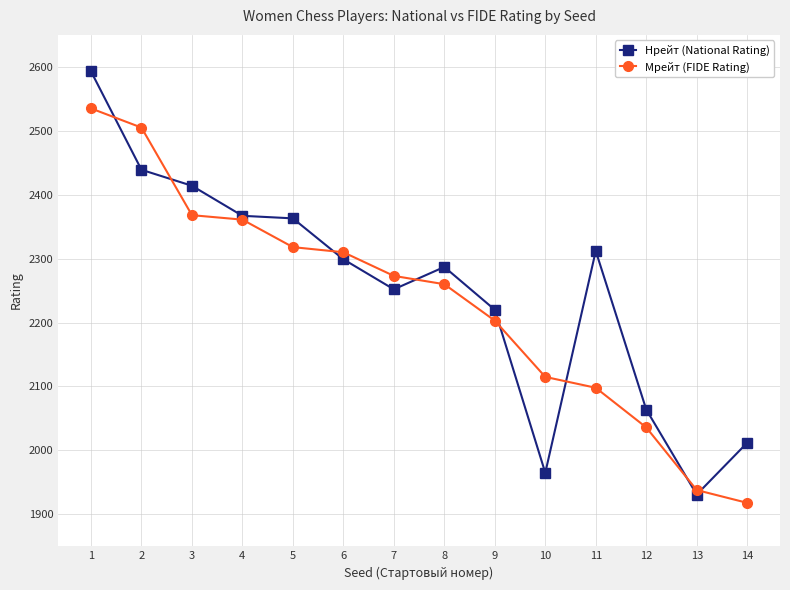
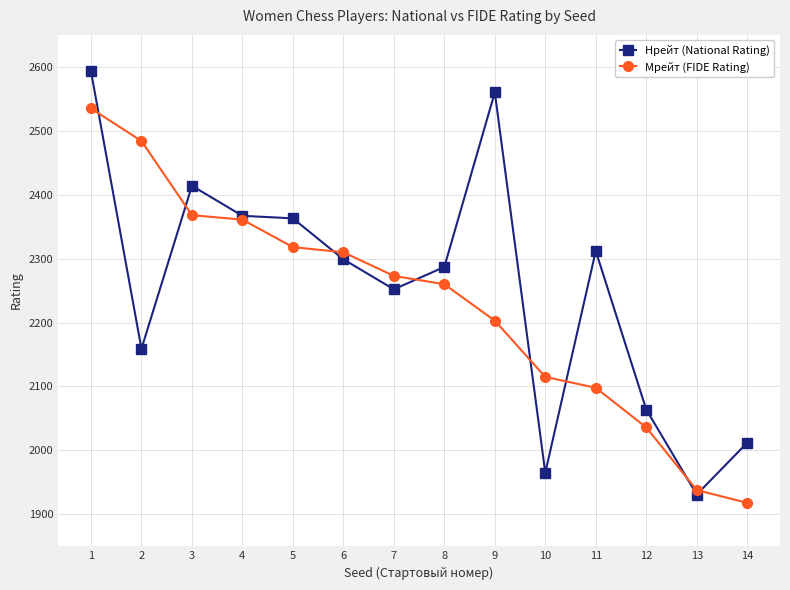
Нрейт (National Rating), 2: 2440 -> 2160
Мрейт (FIDE Rating), 2: 2510 -> 2480
Нрейт (National Rating), 9: 2220 -> 2560
